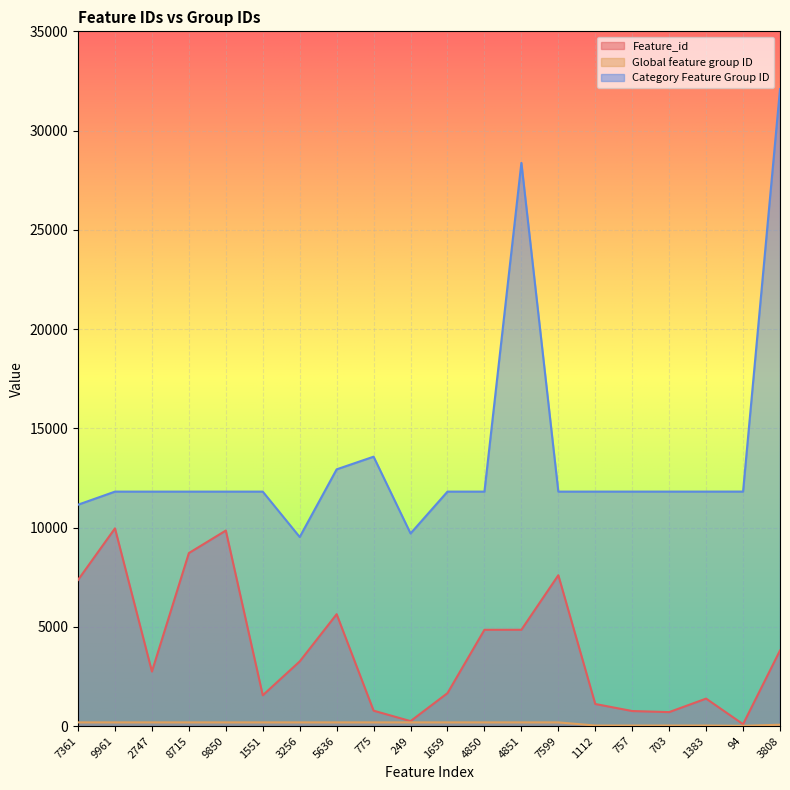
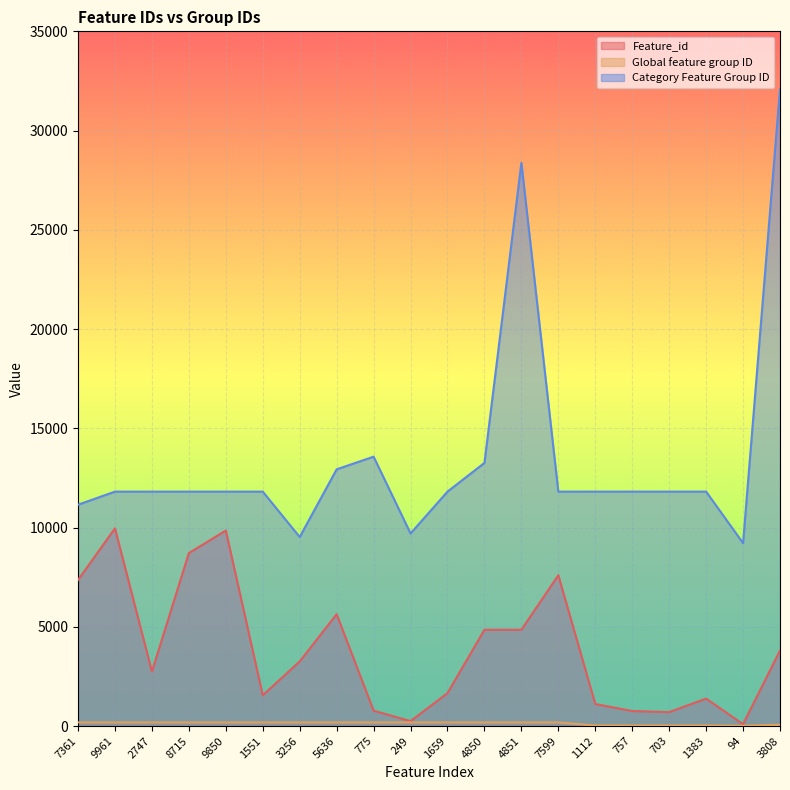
Category Feature Group ID, 4850: 11800 -> 13300
Category Feature Group ID, 94: 11800 -> 9200
